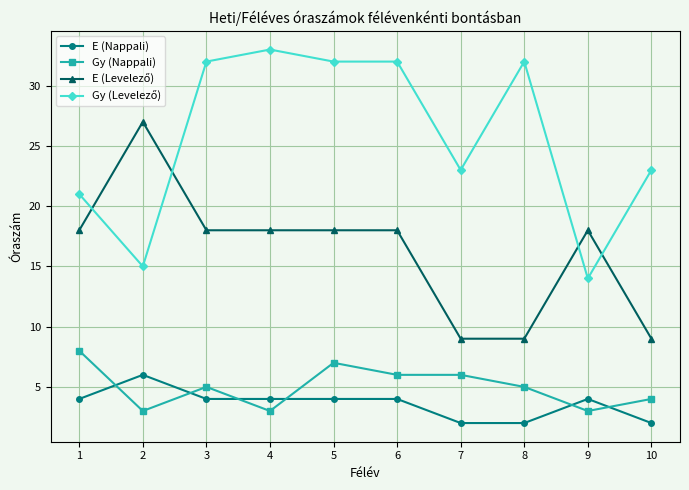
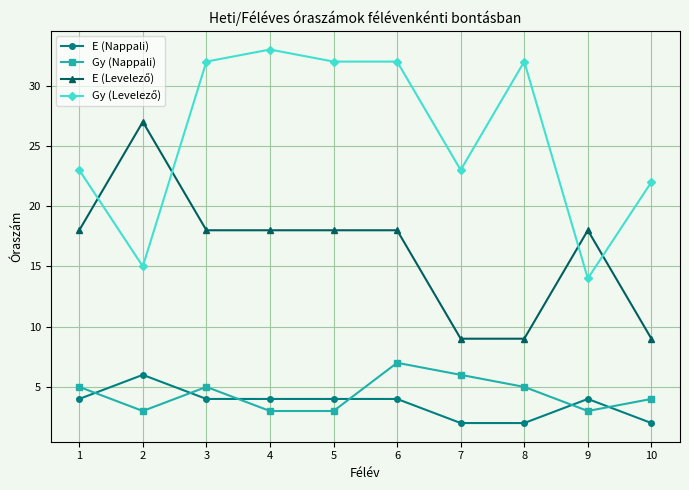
Gy (Nappali), 1: 8 -> 5
Gy (Levelező), 1: 21 -> 23
Gy (Nappali), 5: 7 -> 3
Gy (Nappali), 6: 6 -> 7
Gy (Levelező), 10: 23 -> 22
